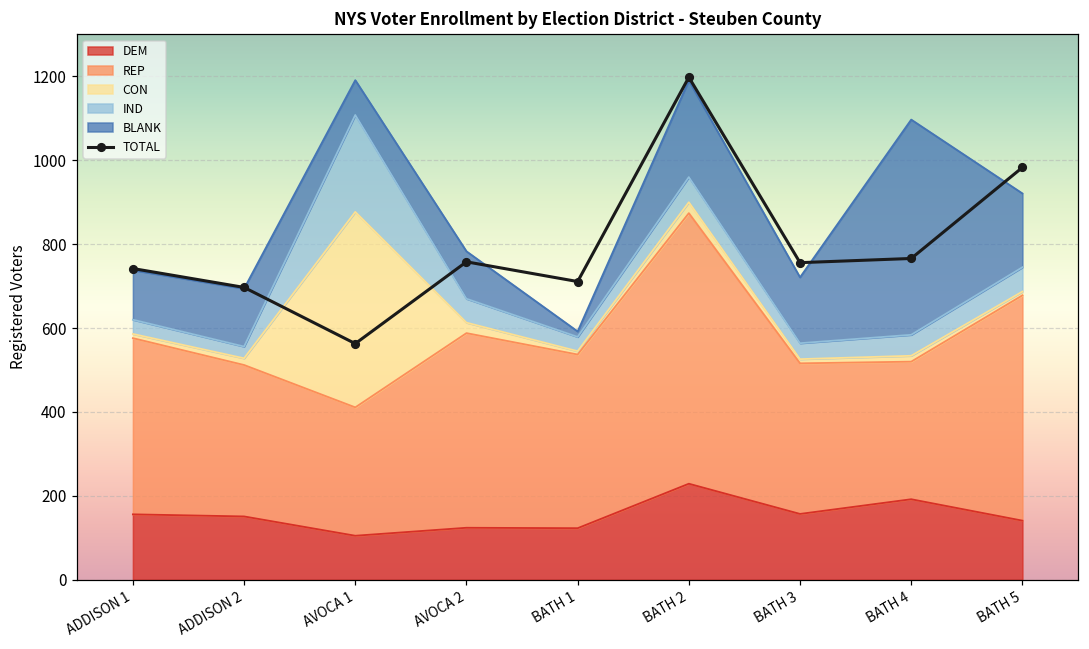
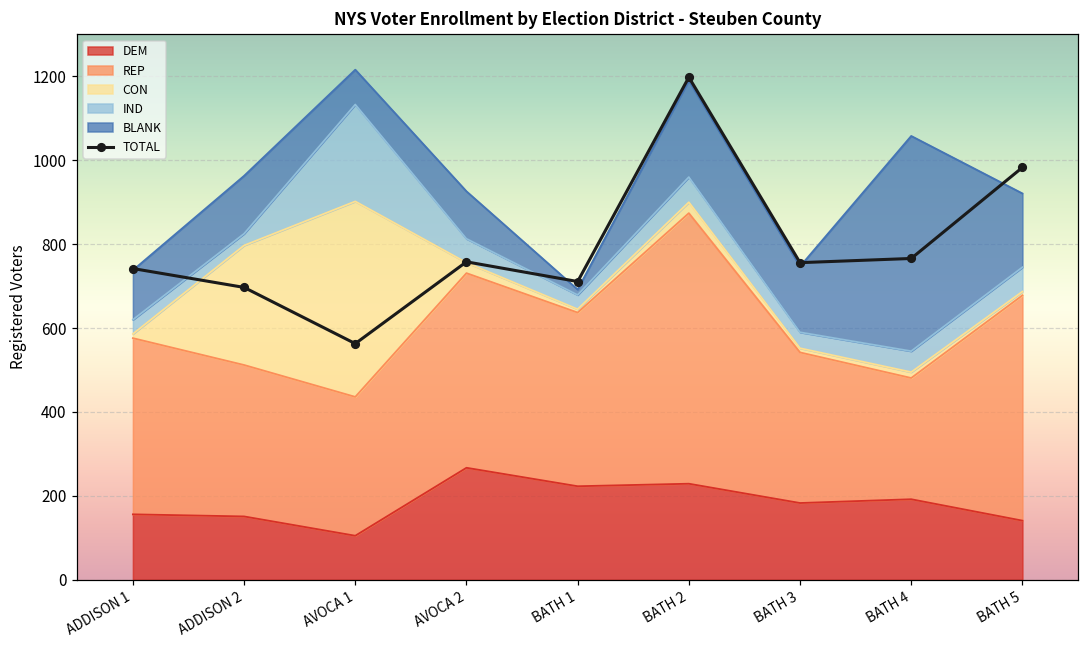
CON, ADDISON 2: 20 -> 290
REP, AVOCA 1: 310 -> 330
DEM, AVOCA 2: 120 -> 270
DEM, BATH 1: 120 -> 220
DEM, BATH 3: 160 -> 180
REP, BATH 4: 330 -> 290
